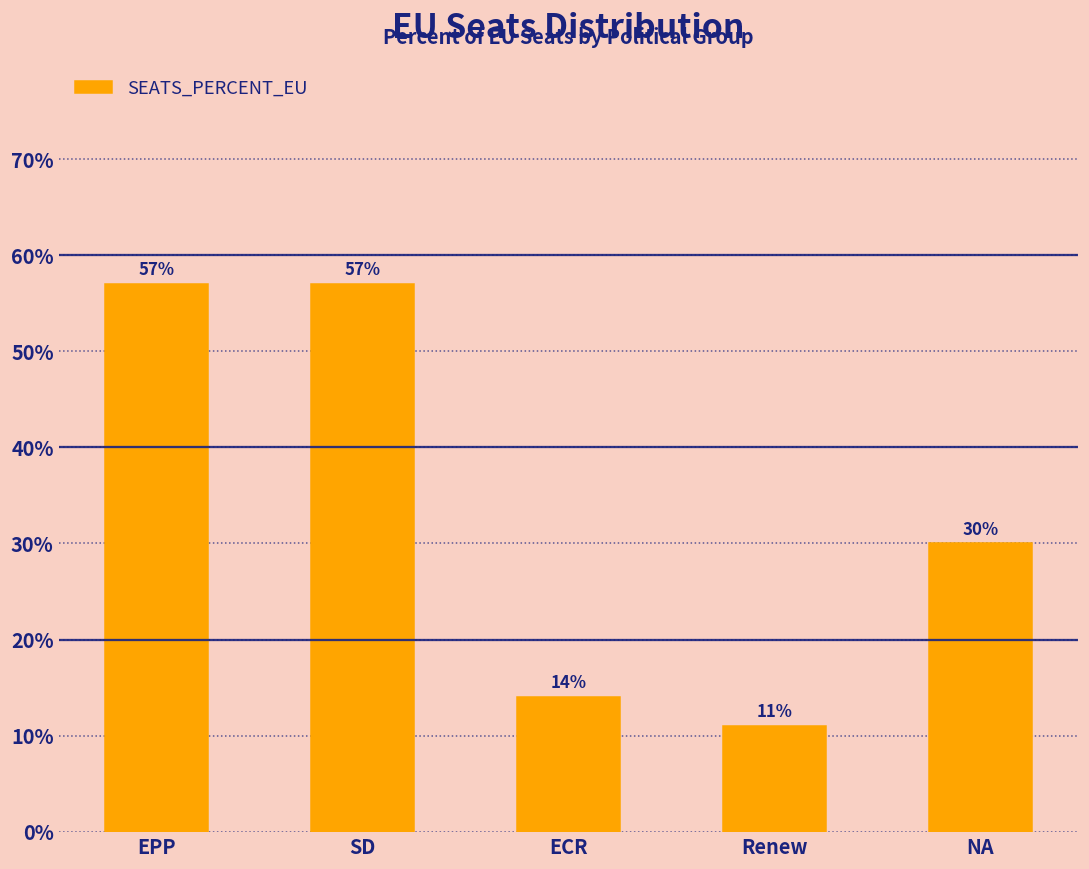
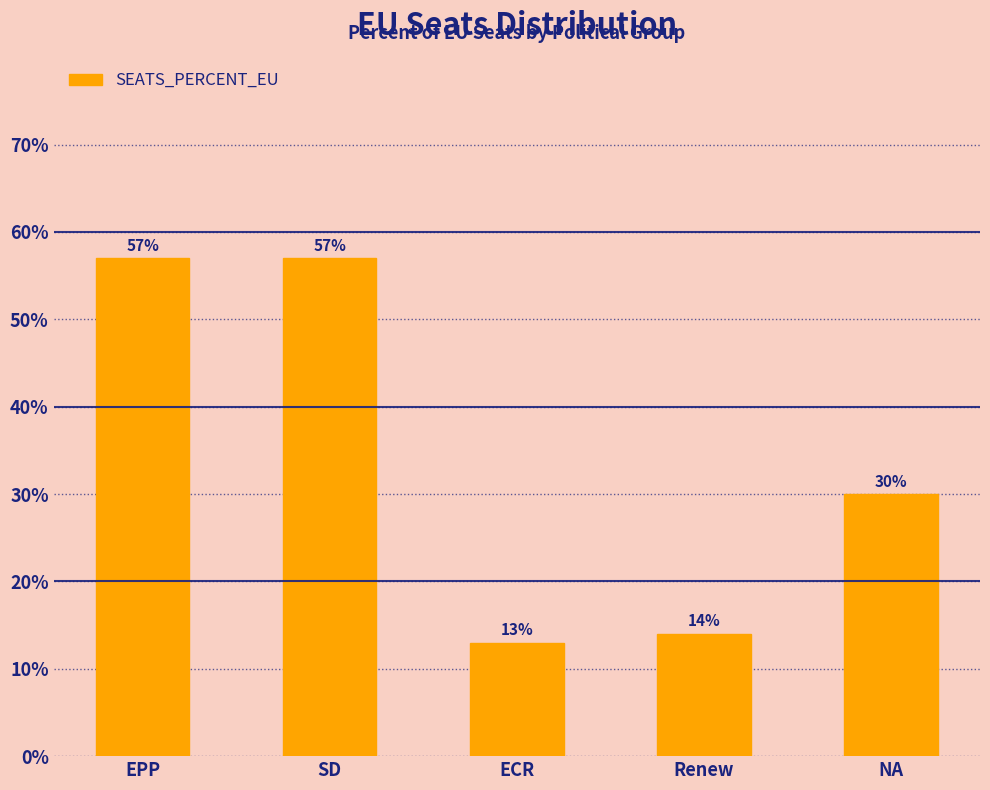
ECR: 14% -> 13%
Renew: 11% -> 14%
